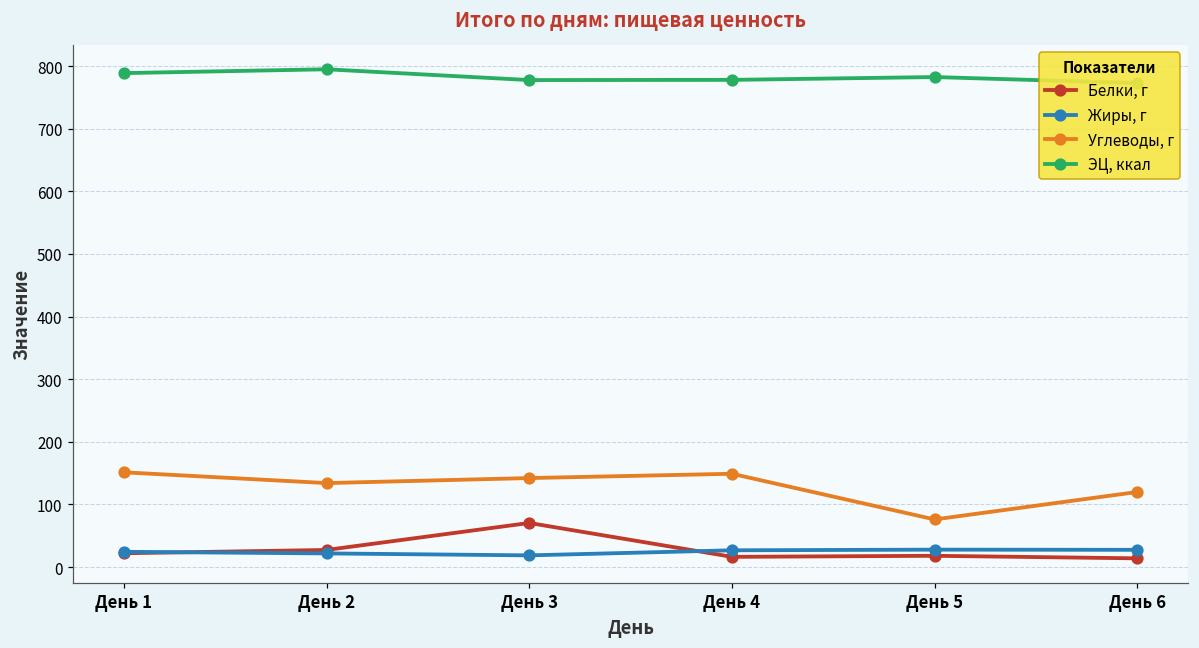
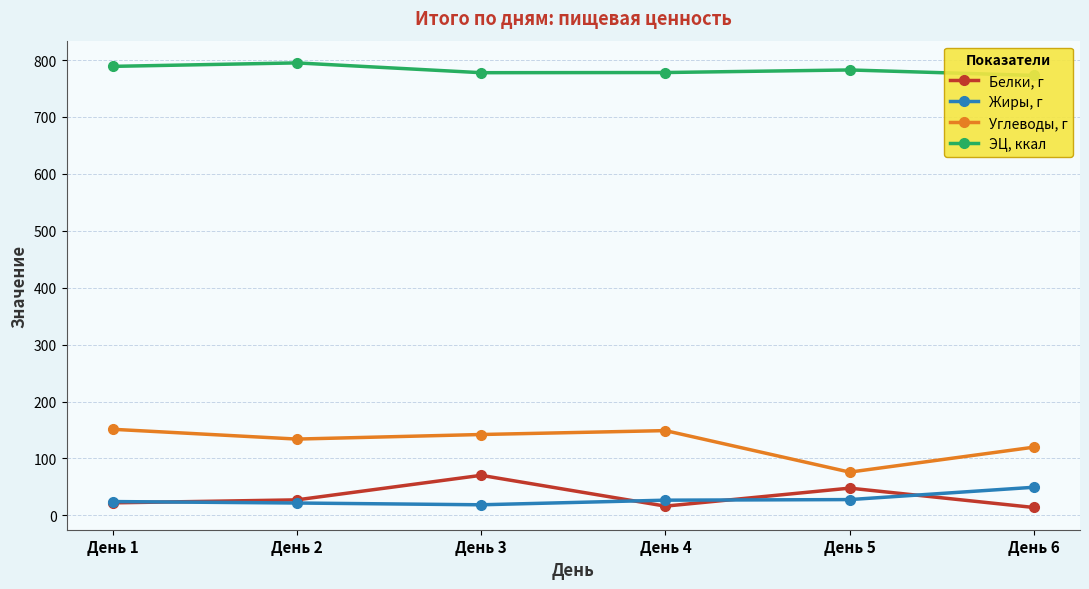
Белки, г, День 5: 20 -> 50
Жиры, г, День 6: 30 -> 50
